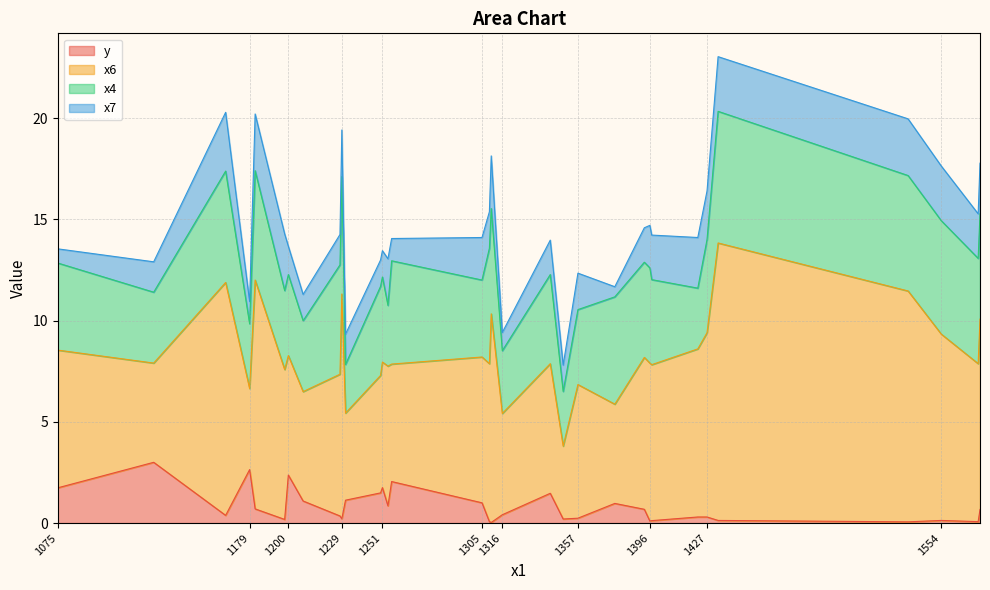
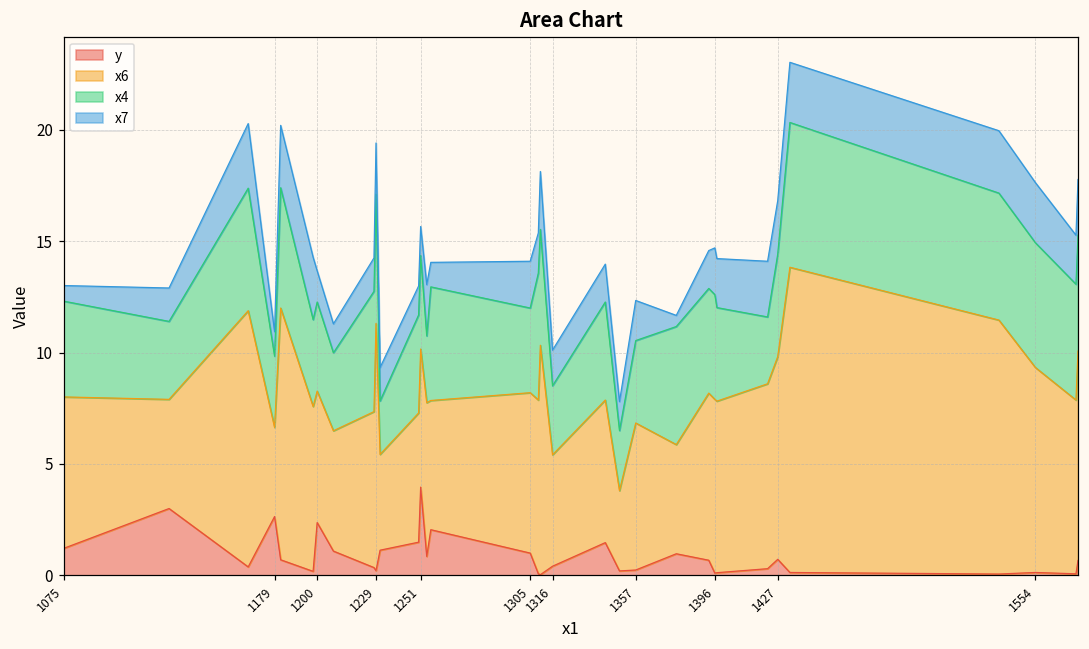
y, 1075: 1.7 -> 1.2
y, 1251: 1.8 -> 4.0
x7, 1316: 0.9 -> 1.6
y, 1427: 0.3 -> 0.7
